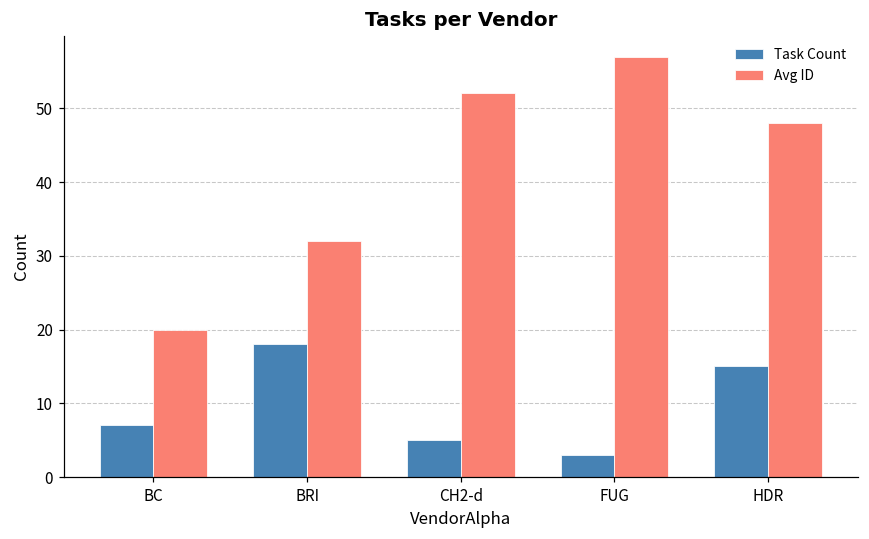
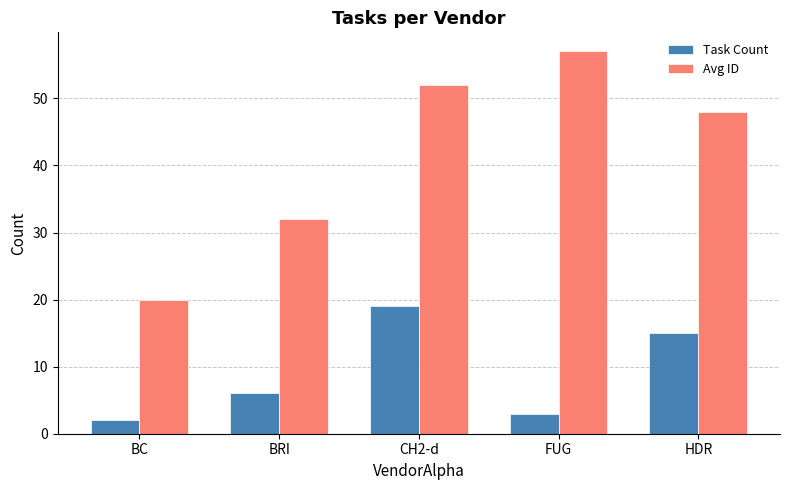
Task Count, BC: 7 -> 2
Task Count, BRI: 18 -> 6
Task Count, CH2-d: 5 -> 19
